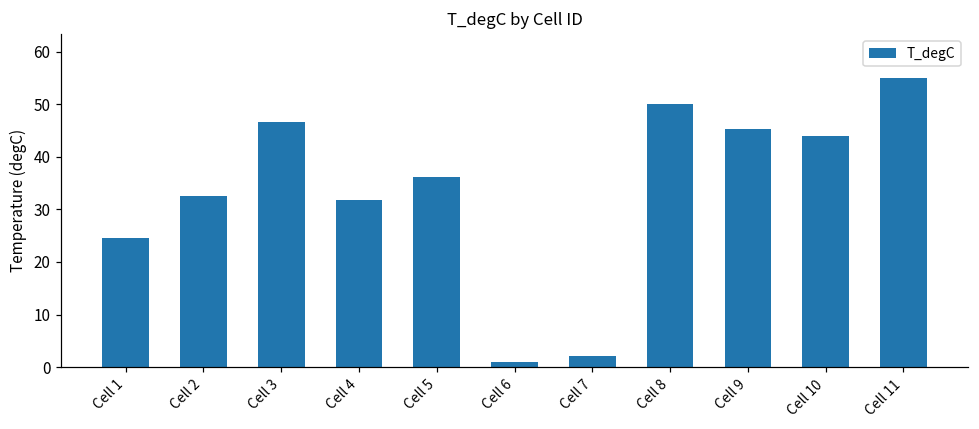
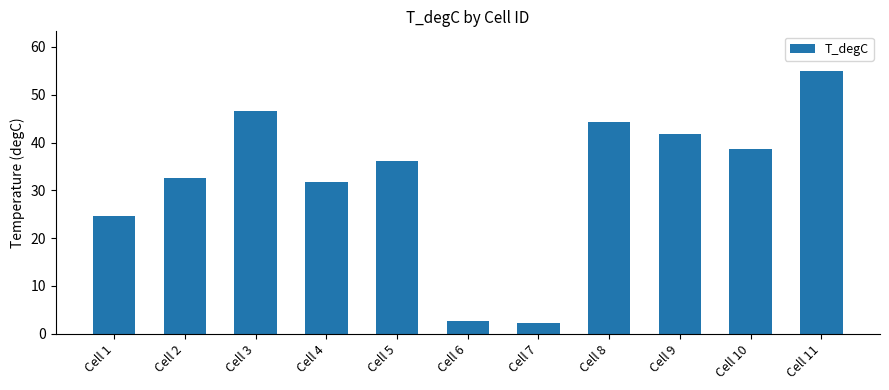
Cell 6: 1 -> 3
Cell 8: 50 -> 44
Cell 9: 45 -> 42
Cell 10: 44 -> 39
